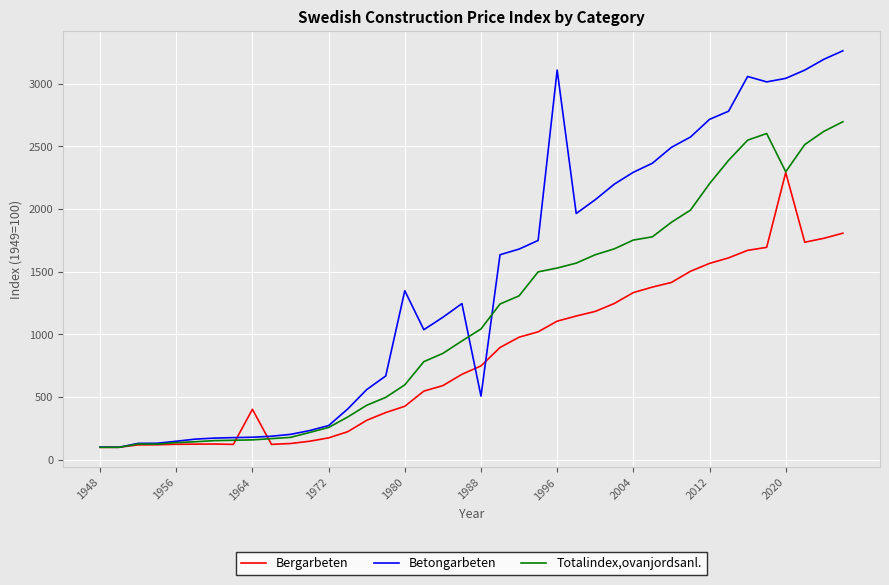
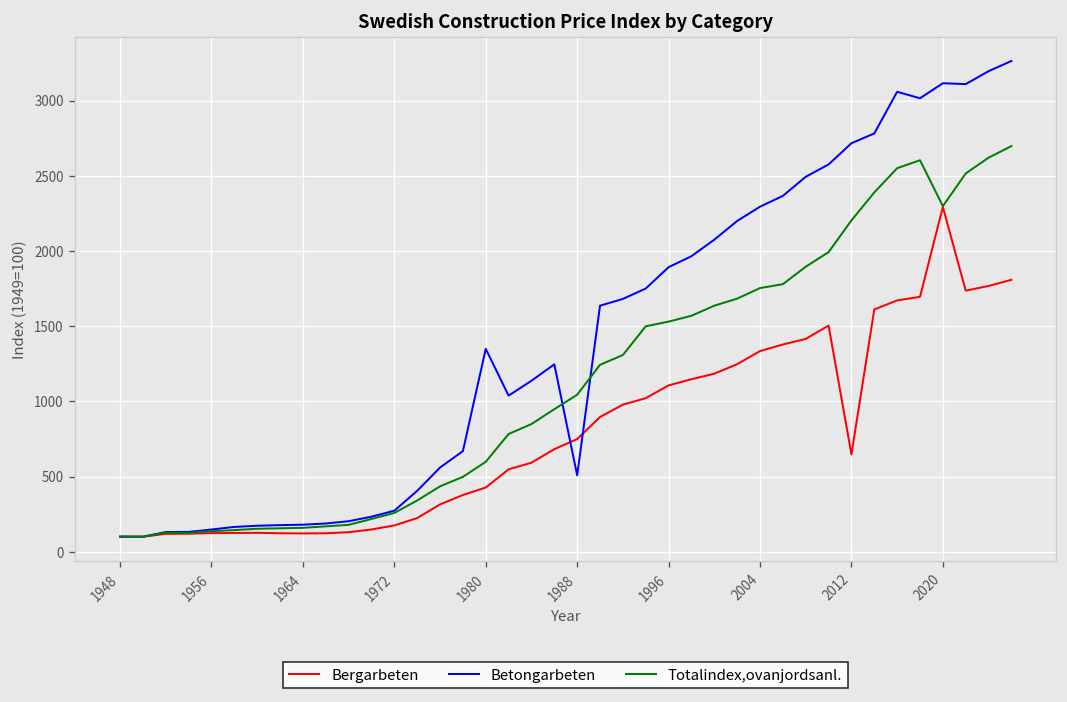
Bergarbeten, 1964: 400 -> 120
Betongarbeten, 1996: 3110 -> 1890
Bergarbeten, 2012: 1570 -> 650
Betongarbeten, 2020: 3040 -> 3120
